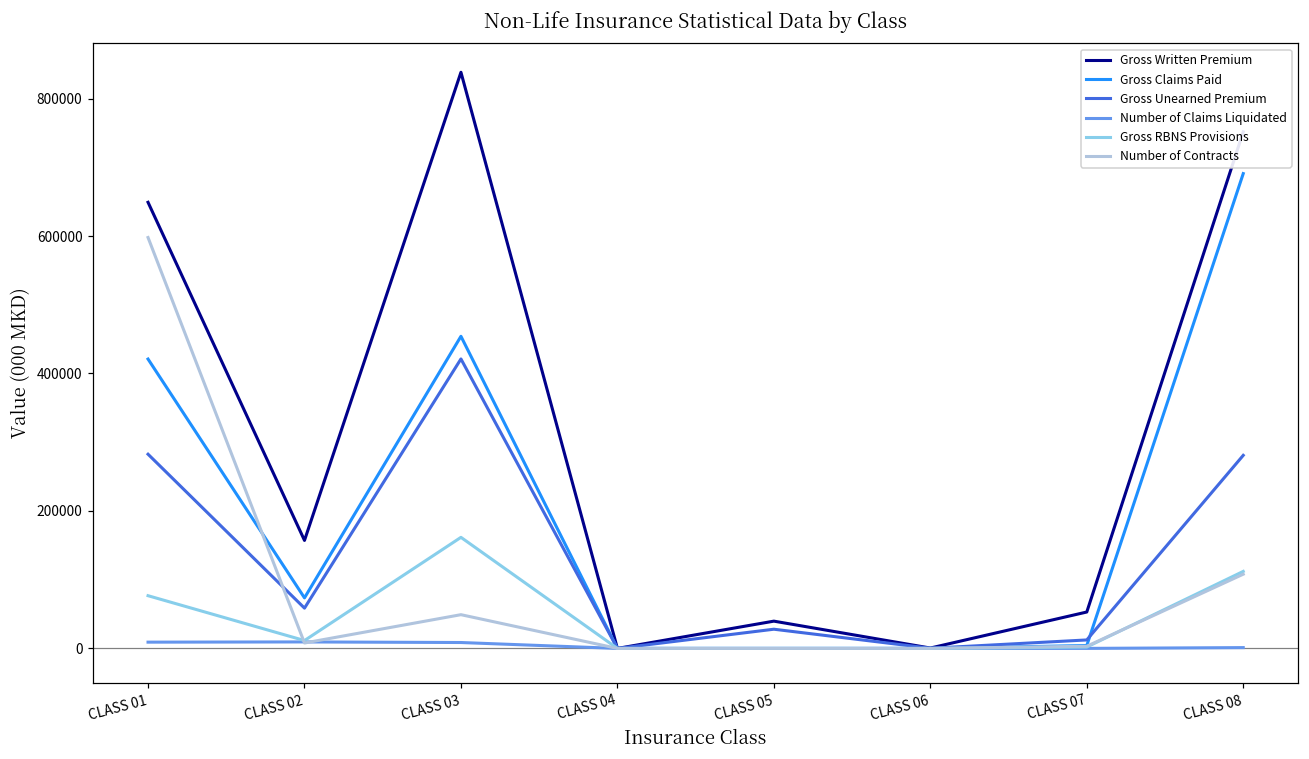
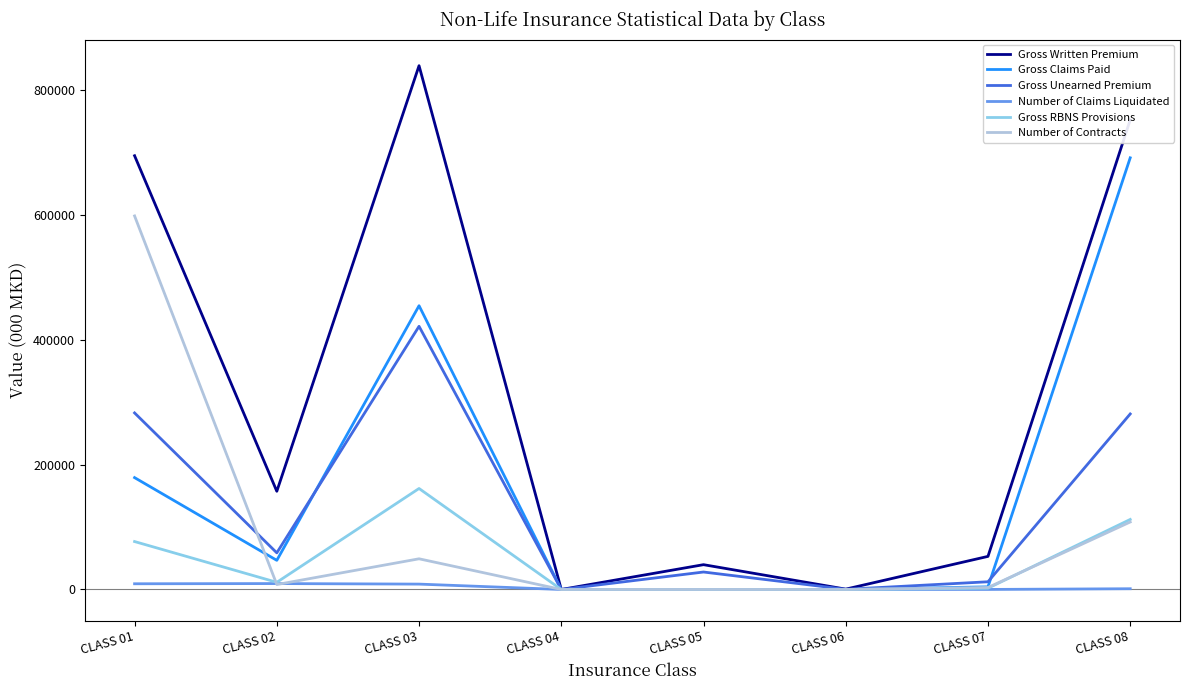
Gross Written Premium, CLASS 01: 650000 -> 690000
Gross Claims Paid, CLASS 01: 420000 -> 180000
Gross Claims Paid, CLASS 02: 70000 -> 50000
